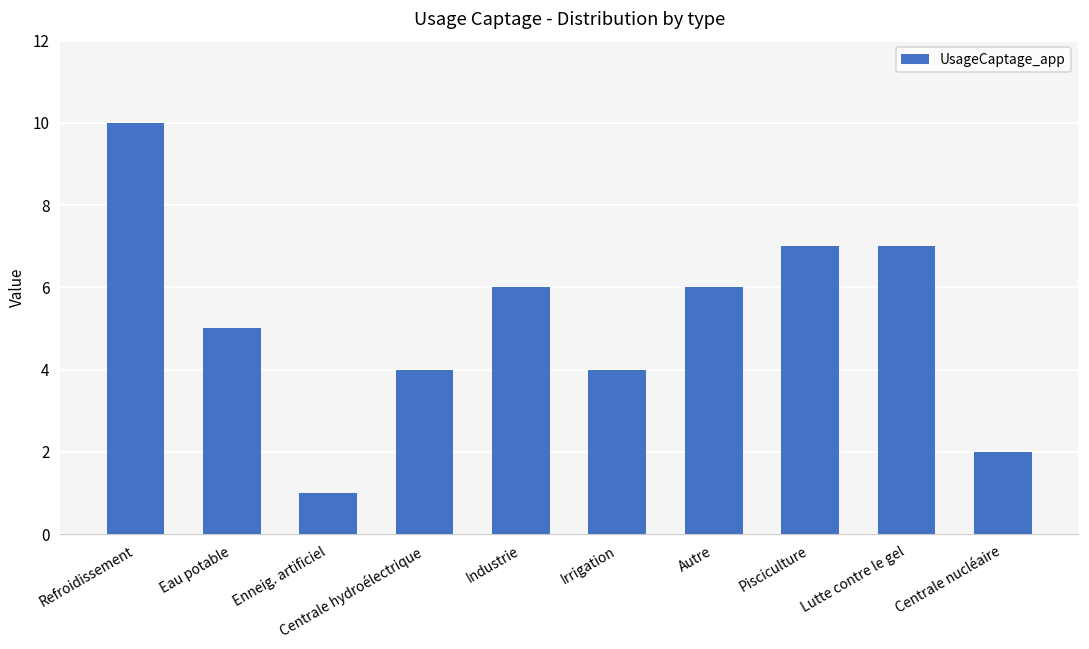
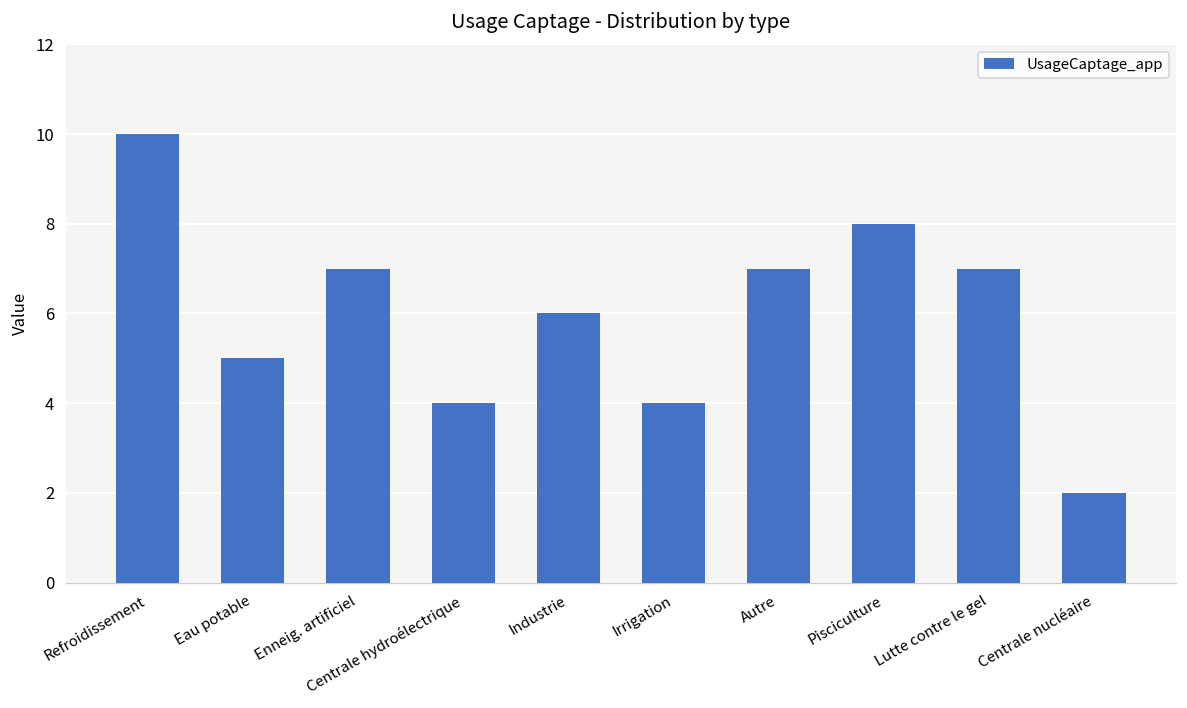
Enneig. artificiel: 1 -> 7
Autre: 6 -> 7
Pisciculture: 7 -> 8
